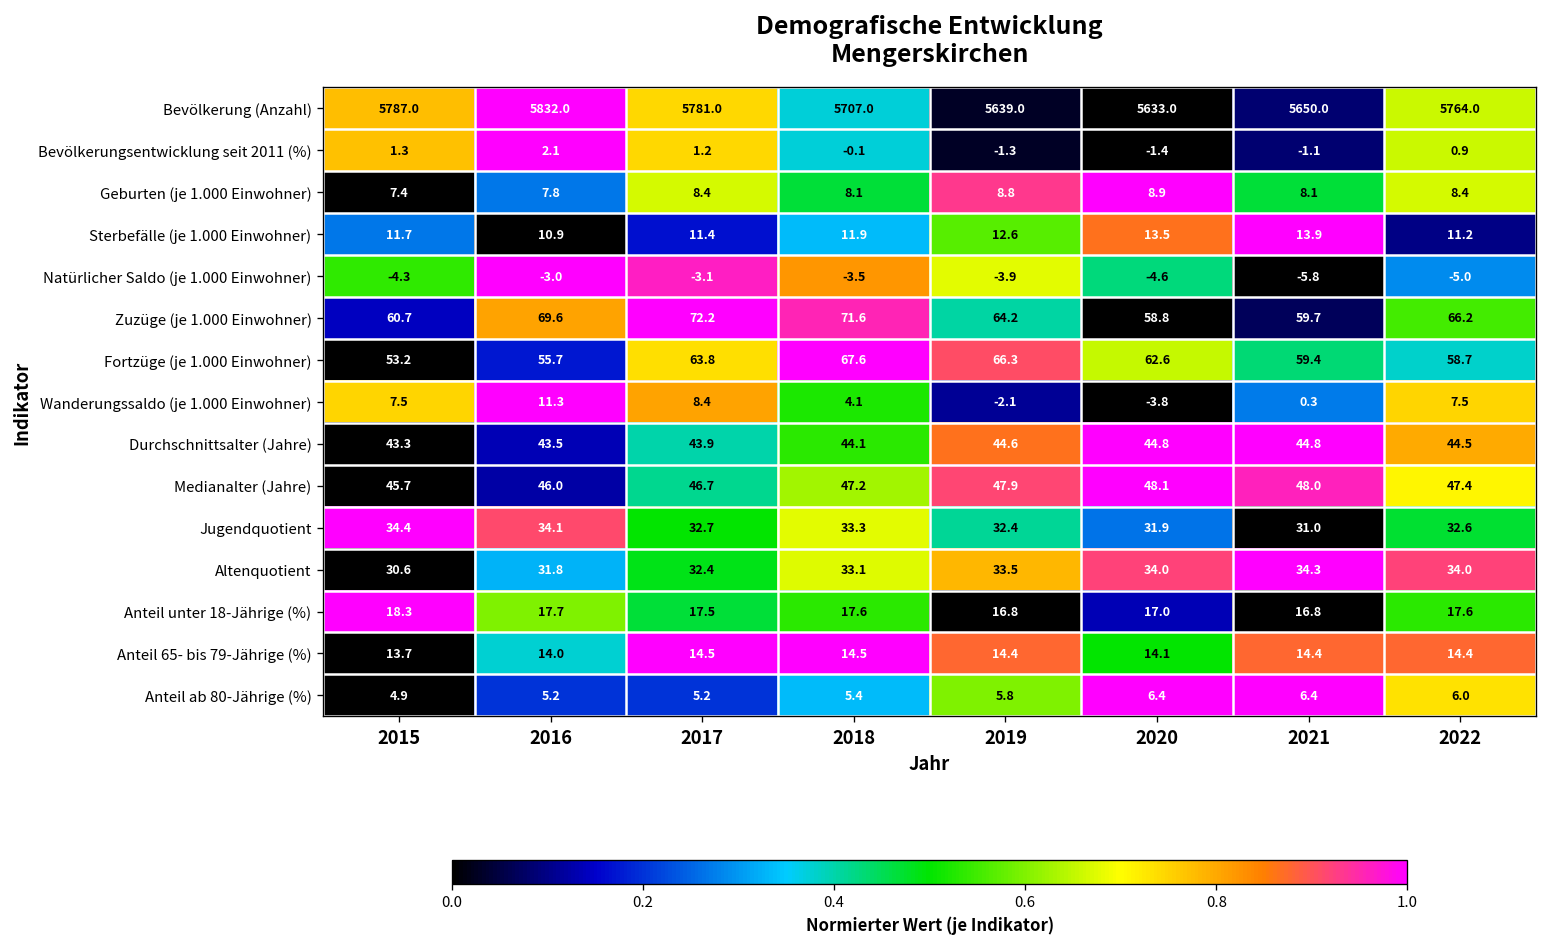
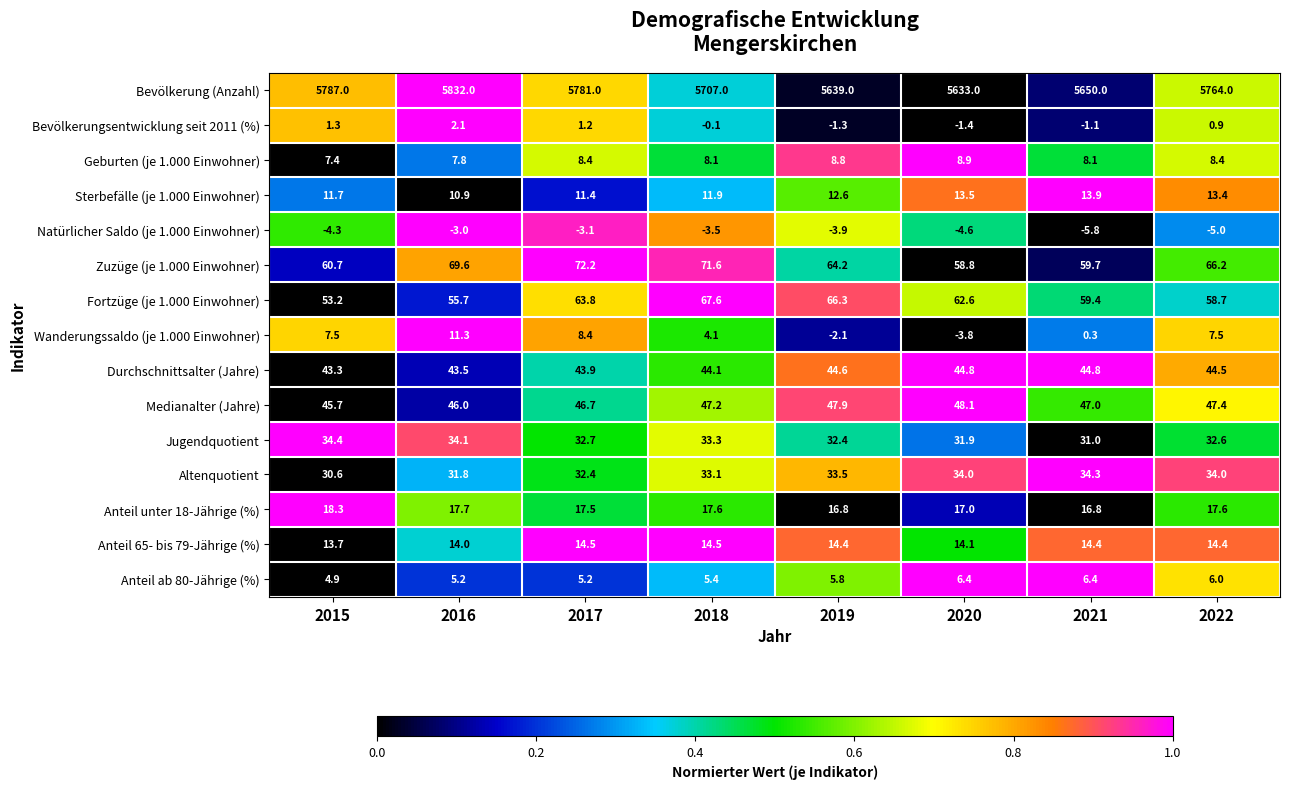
Sterbefälle (je 1.000 Einwohner), 2022: 11.2 -> 13.4
Medianalter (Jahre), 2021: 48.0 -> 47.0
